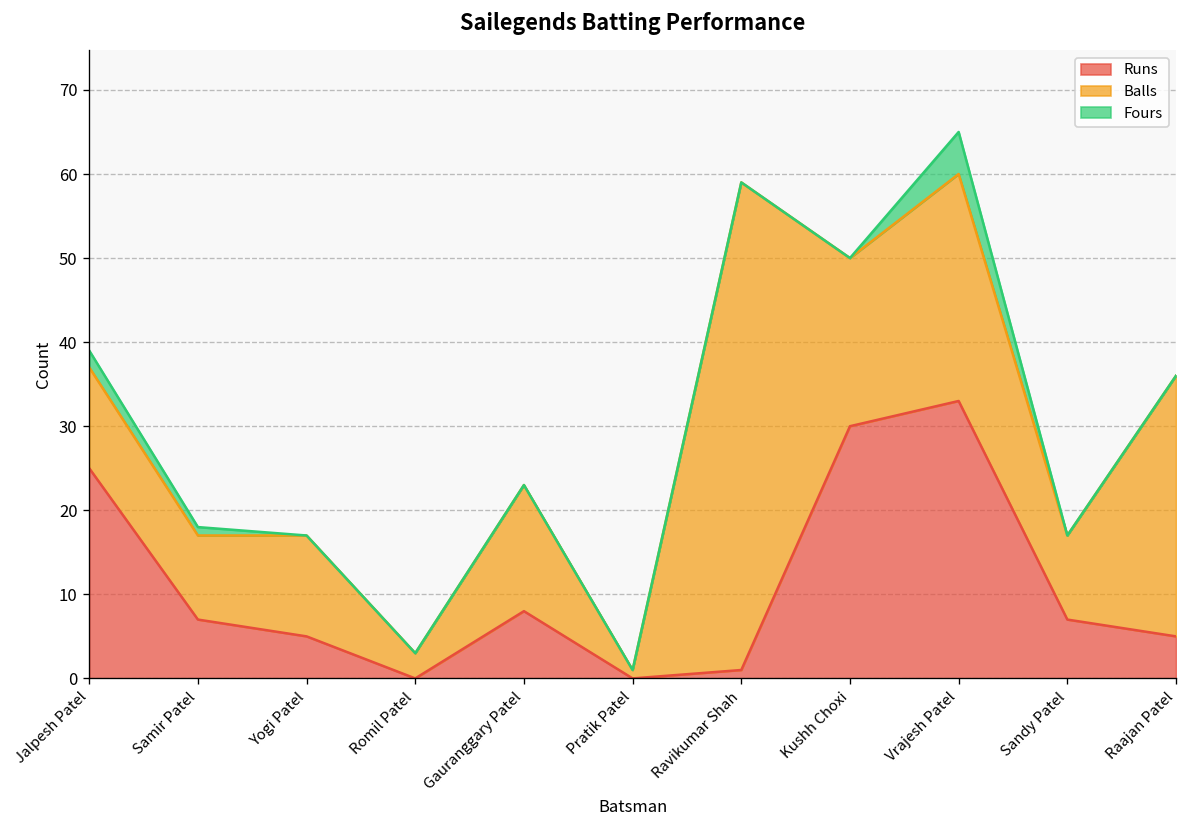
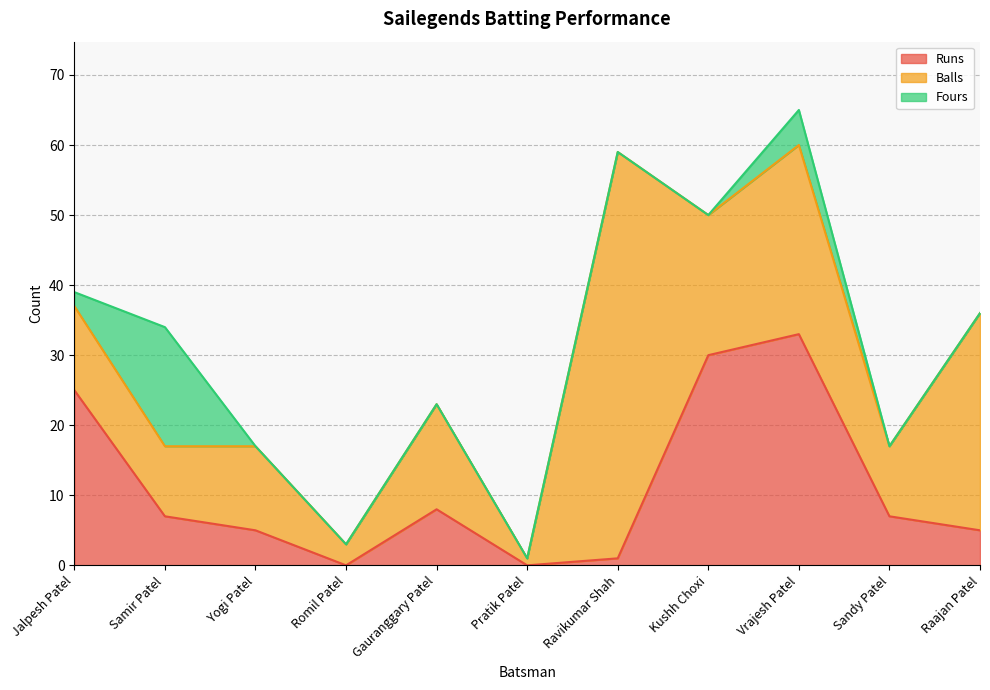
Fours, Samir Patel: 1 -> 17
